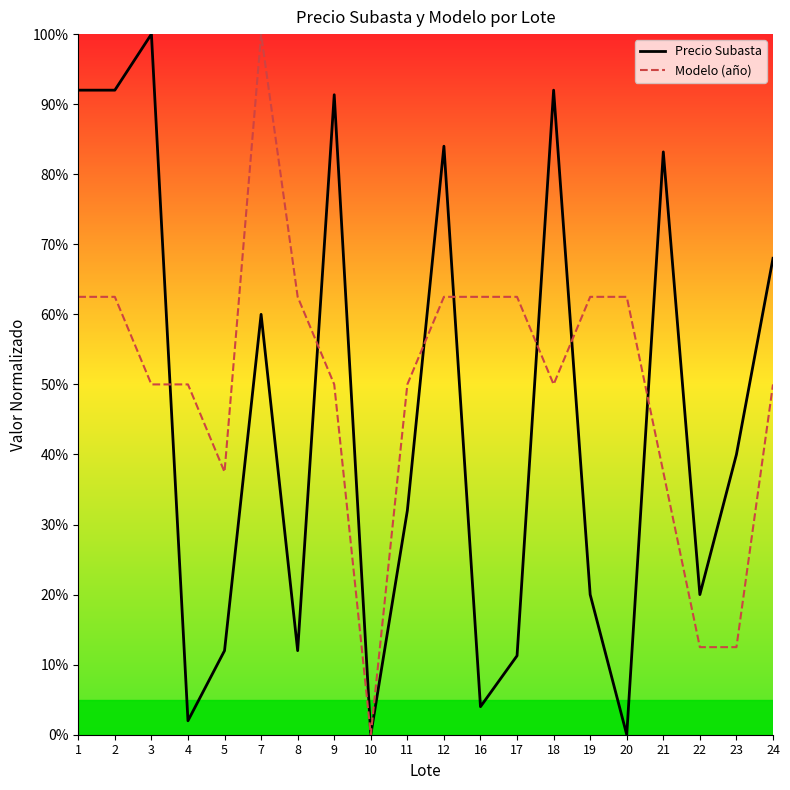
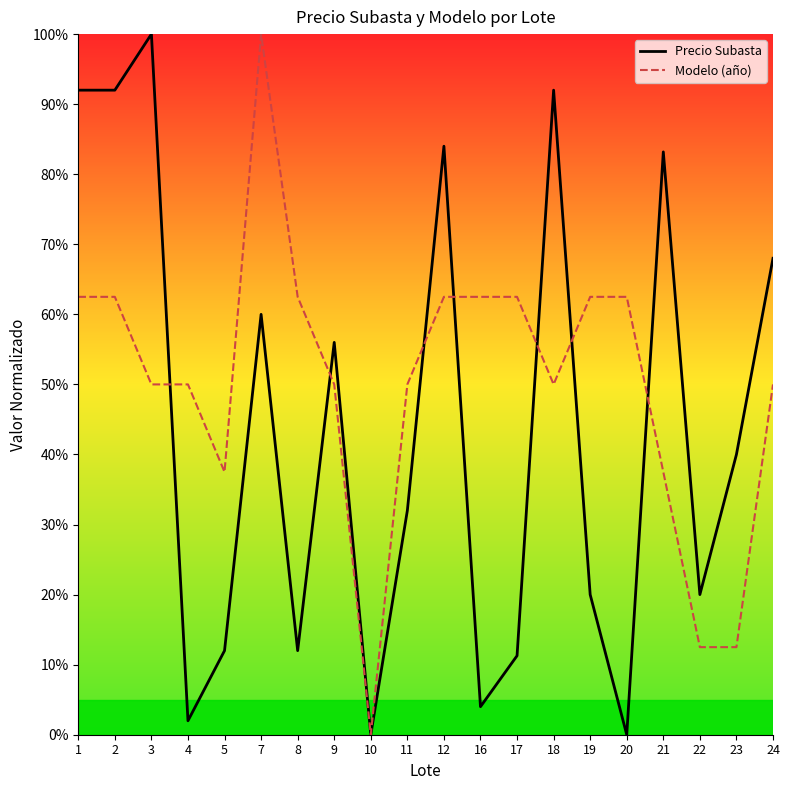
Precio Subasta, 9: 91% -> 56%
